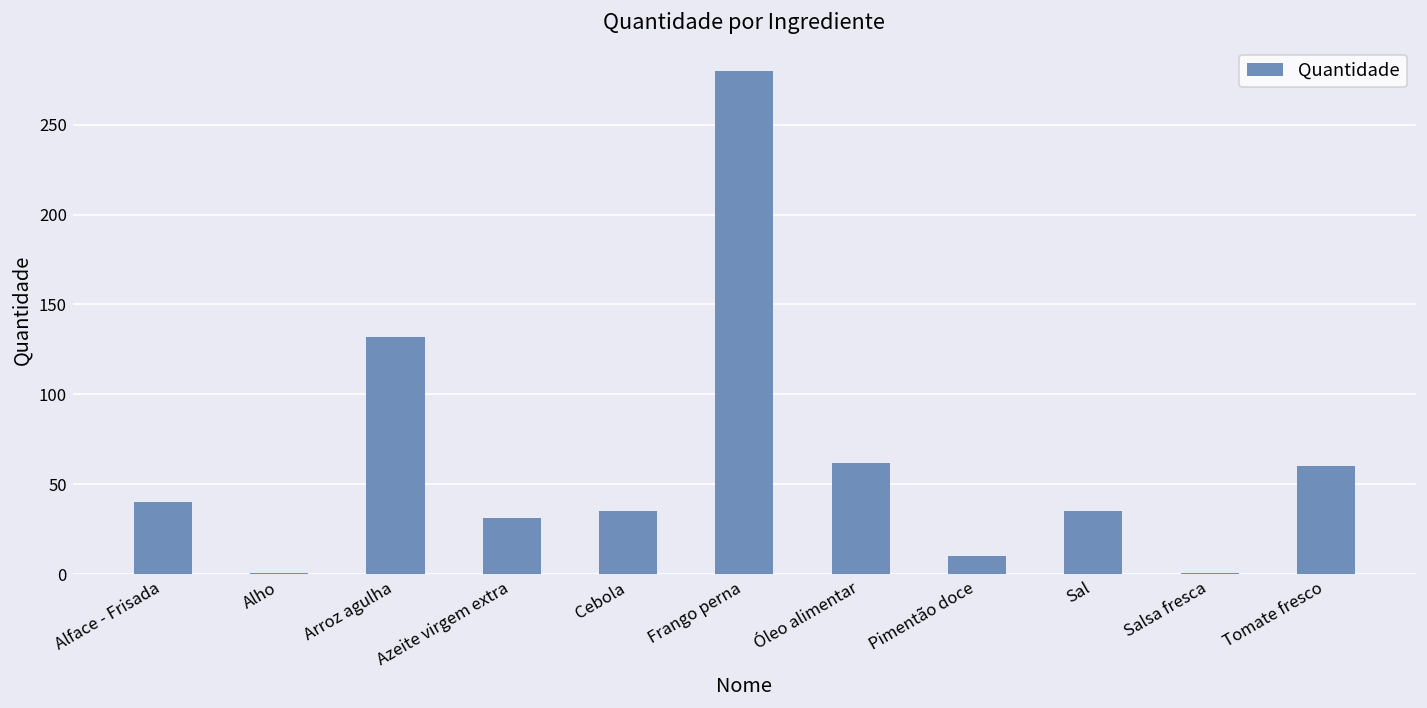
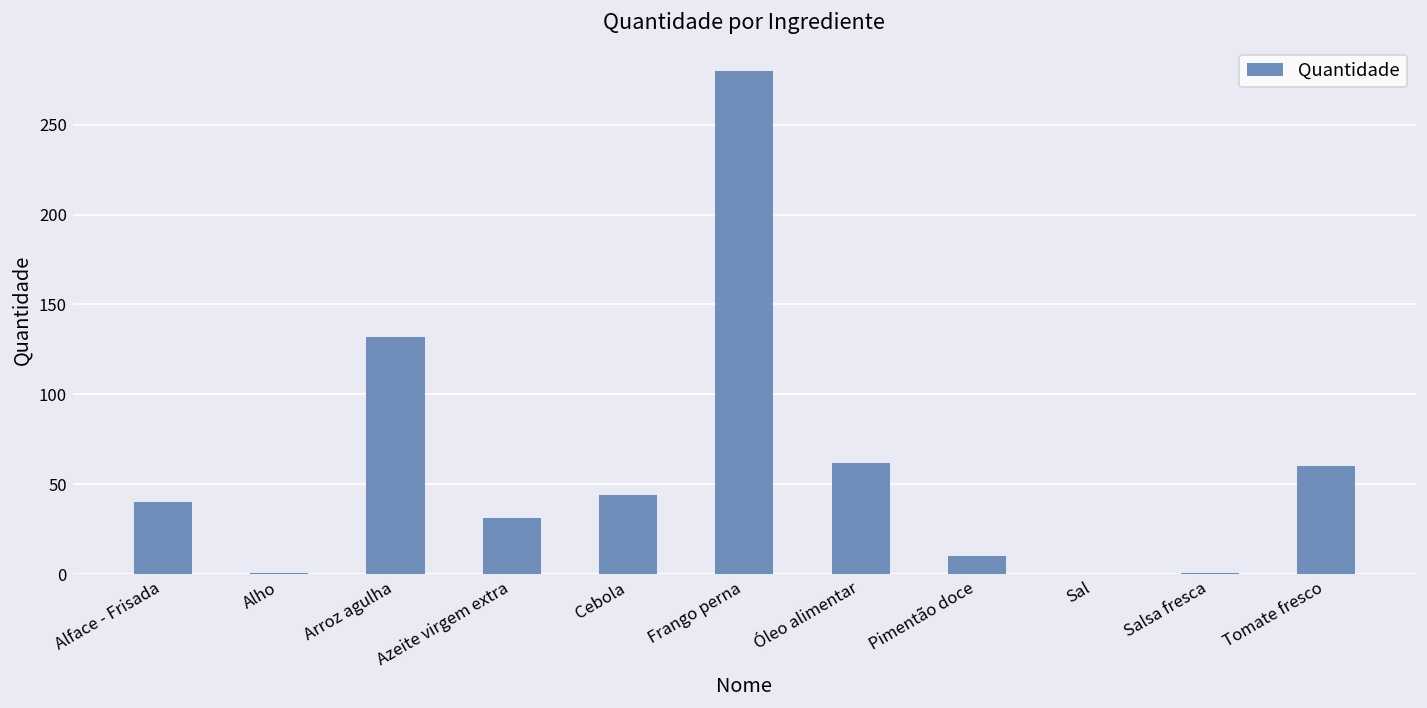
Cebola: 35 -> 44
Sal: 35 -> 0
